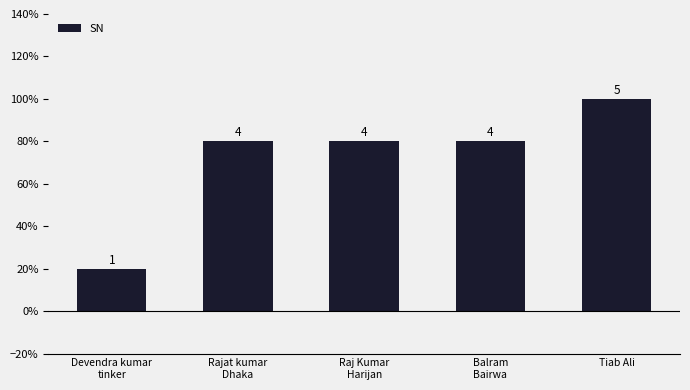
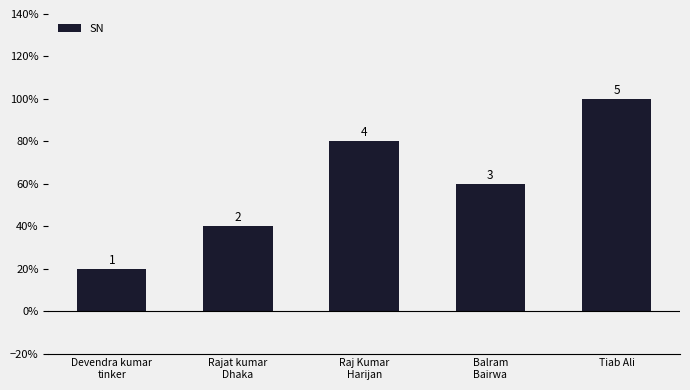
Rajat kumar Dhaka: 4 -> 2
Balram Bairwa: 4 -> 3
